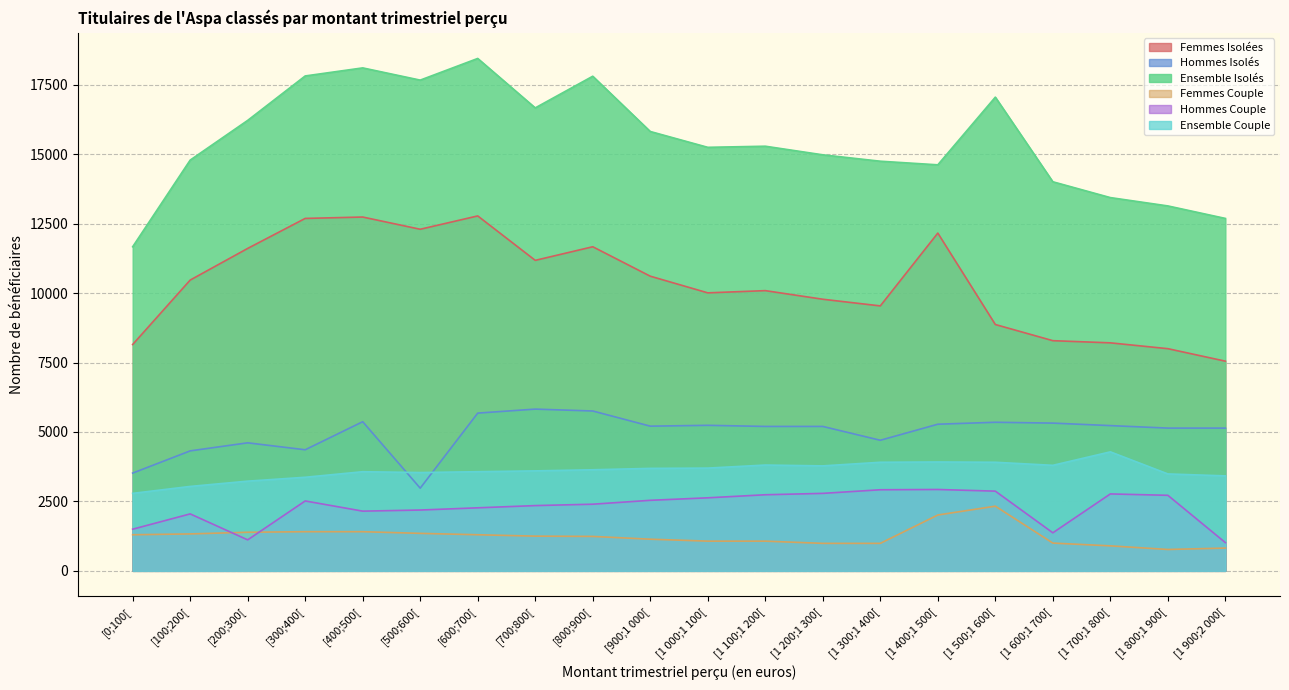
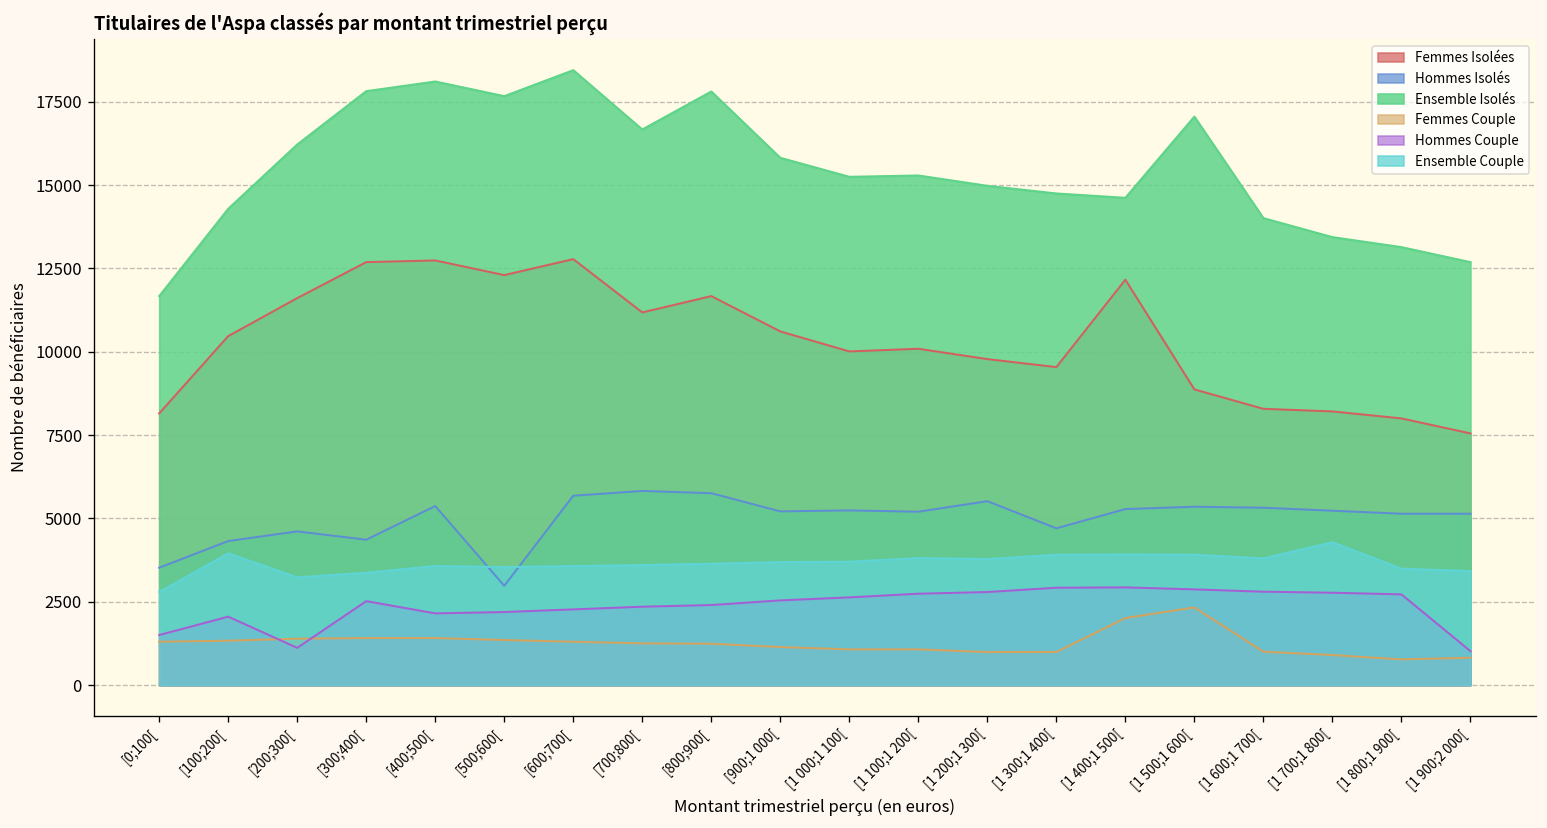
Ensemble Isolés, [100;200[: 14800 -> 14300
Ensemble Couple, [100;200[: 3000 -> 4000
Hommes Isolés, [1 200;1 300[: 5200 -> 5500
Hommes Couple, [1 600;1 700[: 1400 -> 2800
